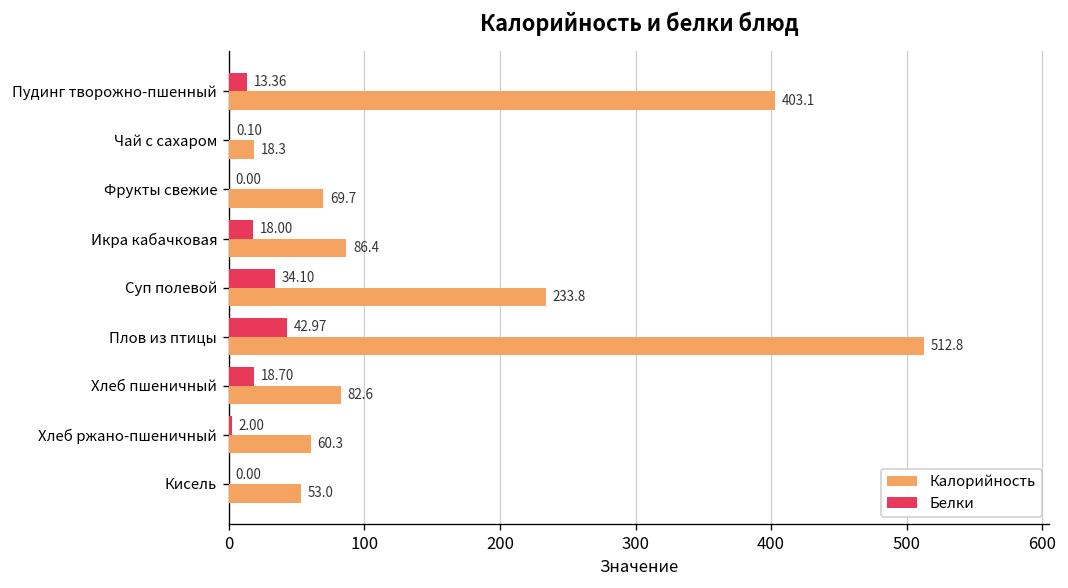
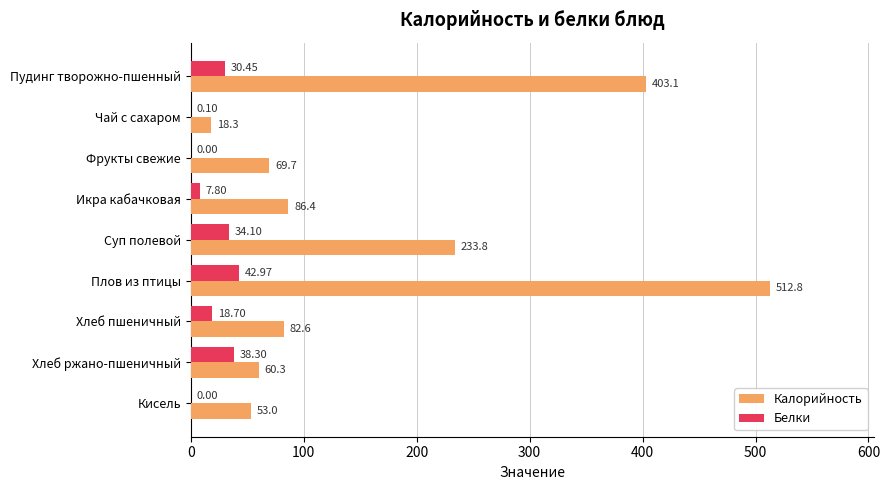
Белки, Пудинг творожно-пшенный: 13.36 -> 30.45
Белки, Икра кабачковая: 18.00 -> 7.80
Белки, Хлеб ржано-пшеничный: 2.00 -> 38.30
